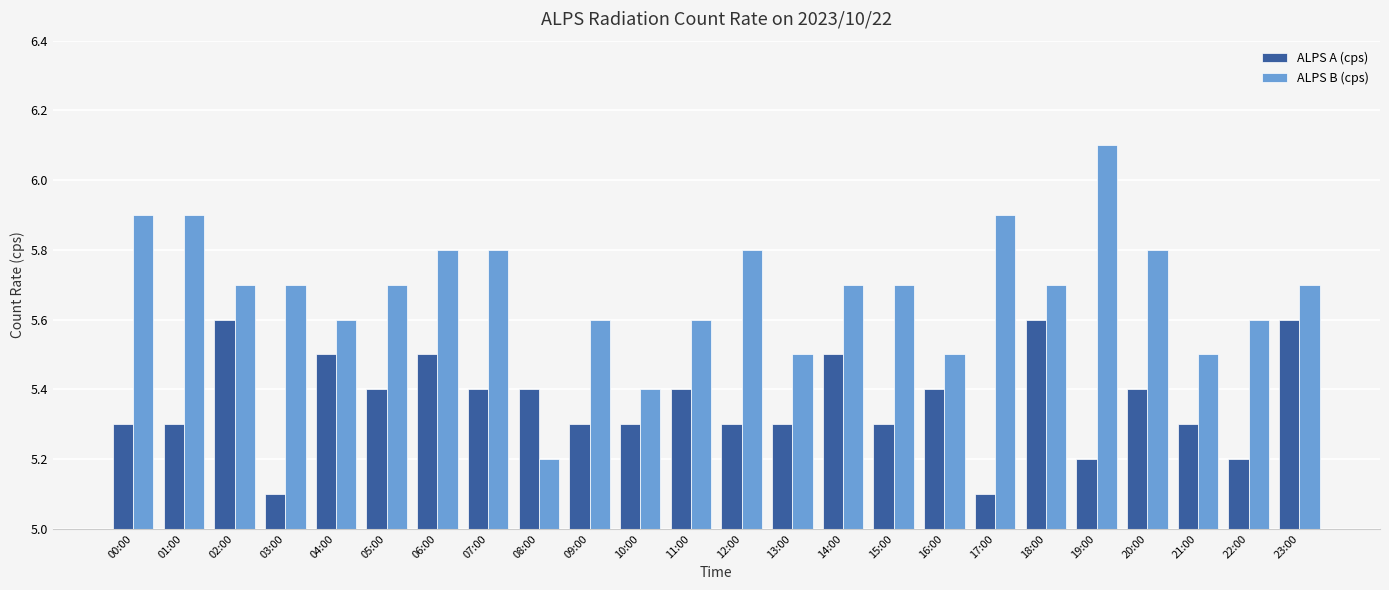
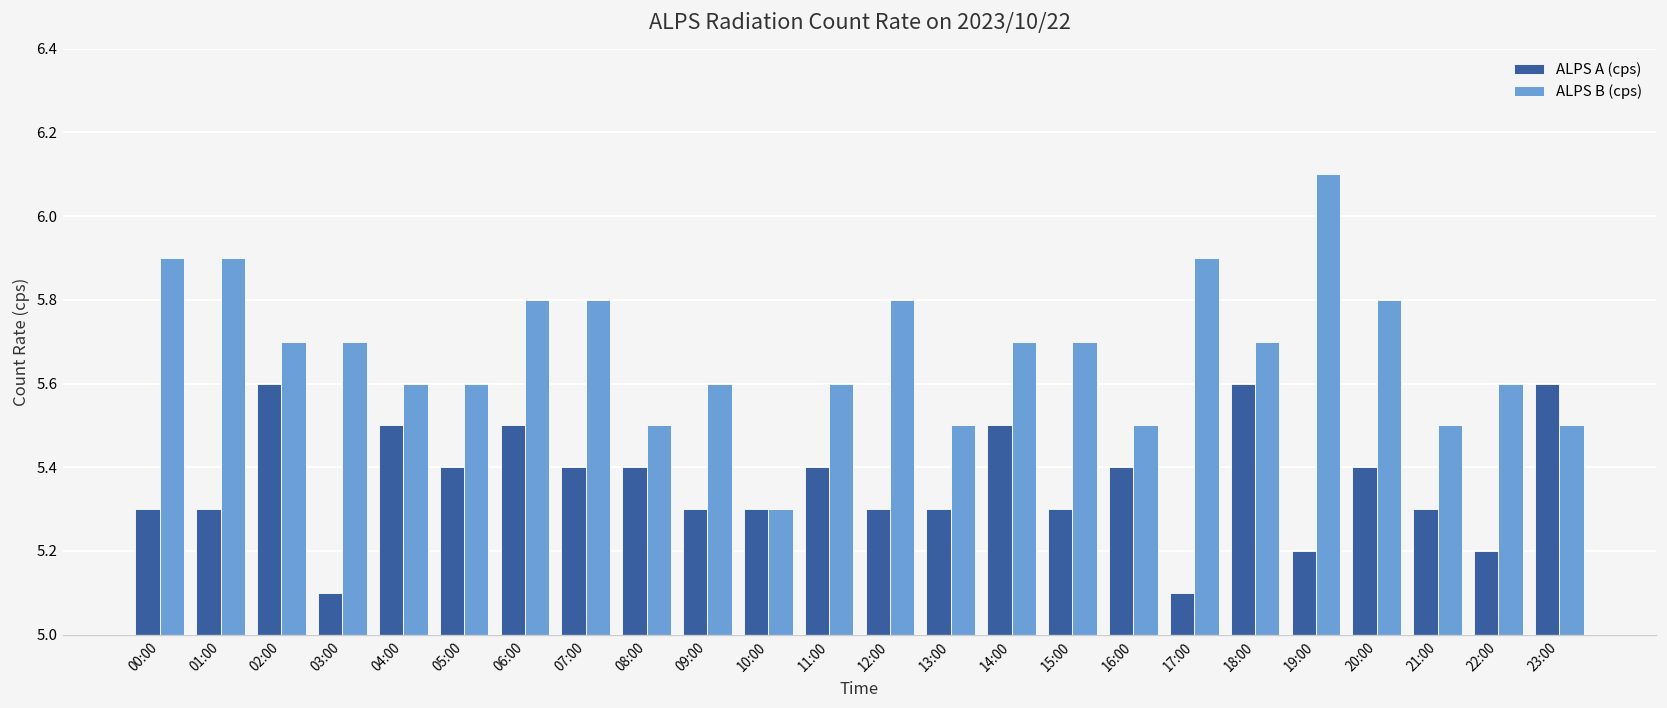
ALPS B (cps), 05:00: 5.7 -> 5.6
ALPS B (cps), 08:00: 5.2 -> 5.5
ALPS B (cps), 10:00: 5.4 -> 5.3
ALPS B (cps), 23:00: 5.7 -> 5.5
